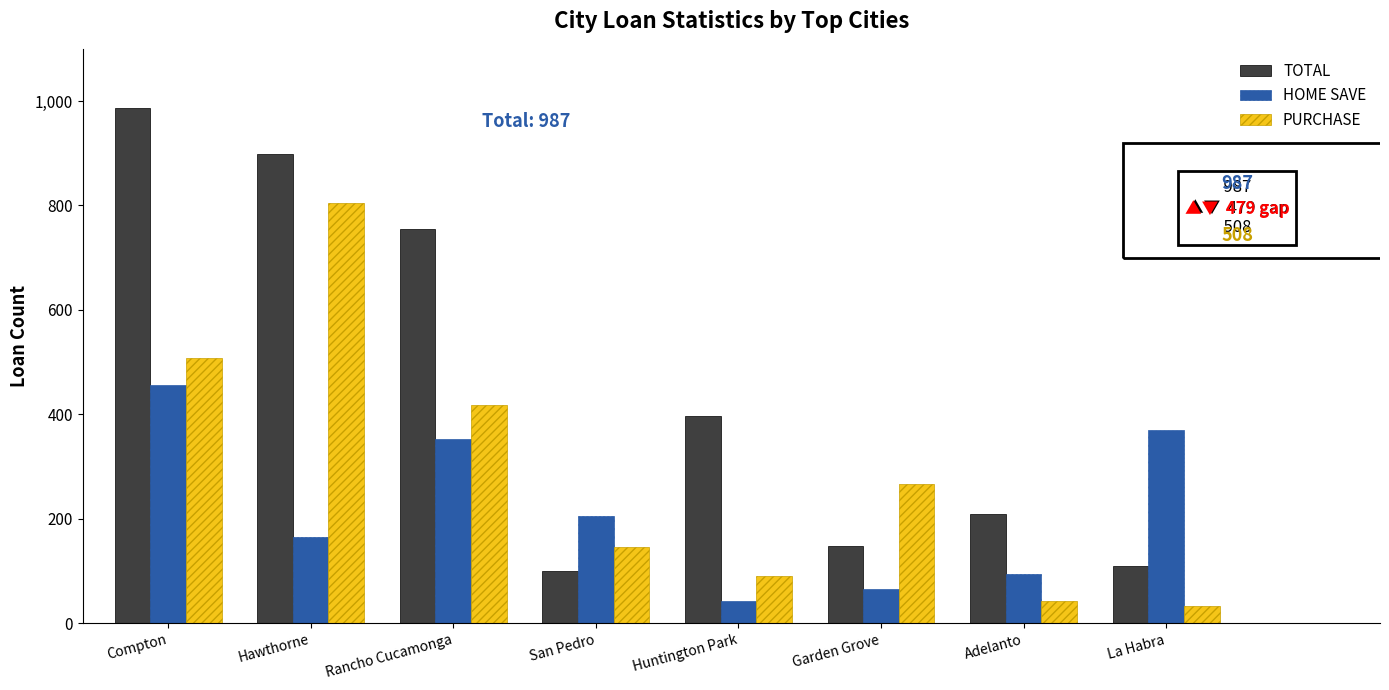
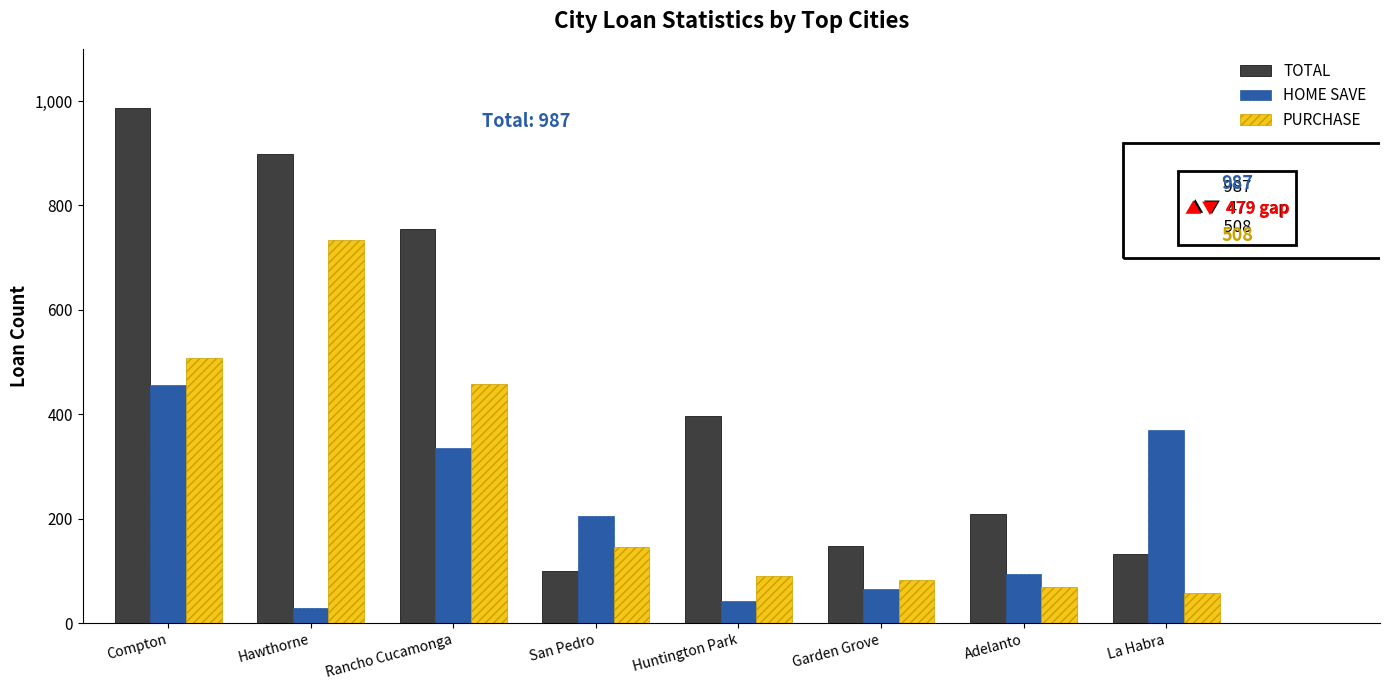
HOME SAVE, Hawthorne: 170 -> 30
PURCHASE, Hawthorne: 810 -> 730
HOME SAVE, Rancho Cucamonga: 350 -> 340
PURCHASE, Rancho Cucamonga: 420 -> 460
PURCHASE, Garden Grove: 270 -> 80
PURCHASE, Adelanto: 40 -> 70
TOTAL, La Habra: 110 -> 130
PURCHASE, La Habra: 30 -> 60
